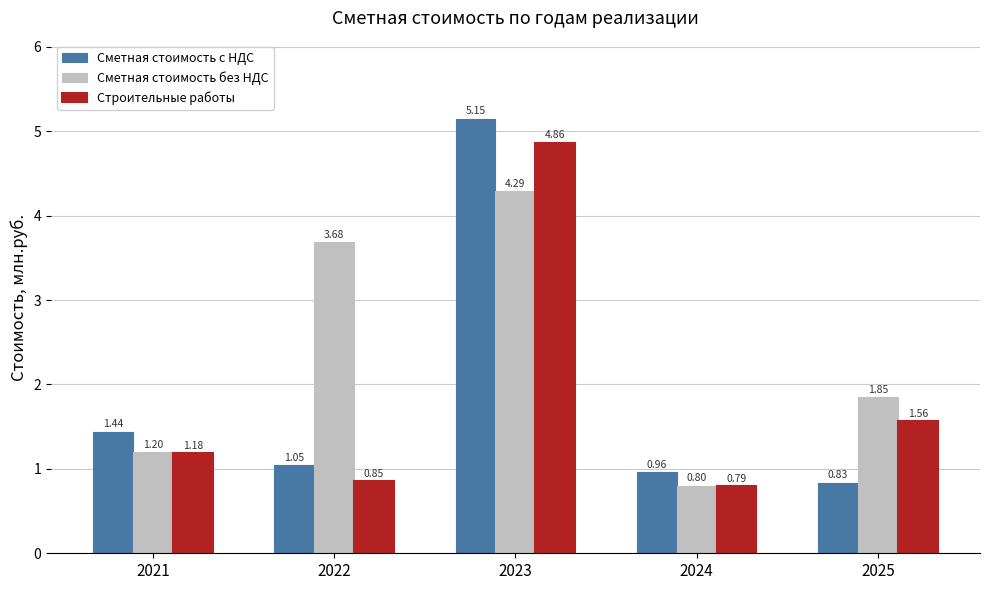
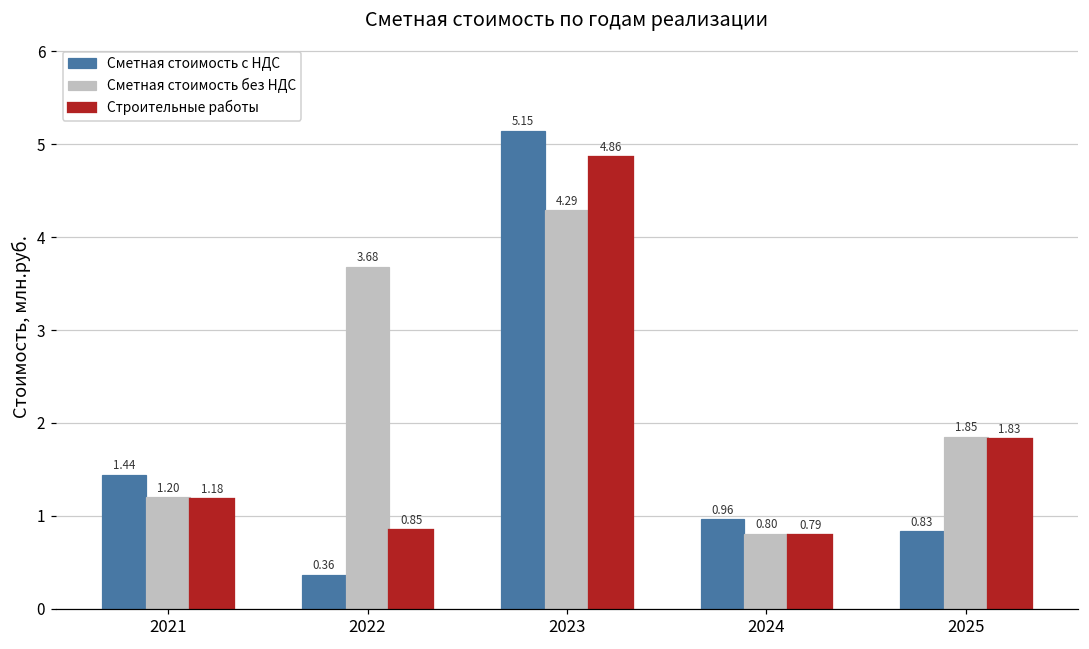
Сметная стоимость с НДС, 2022: 1.05 -> 0.36
Строительные работы, 2025: 1.56 -> 1.83
